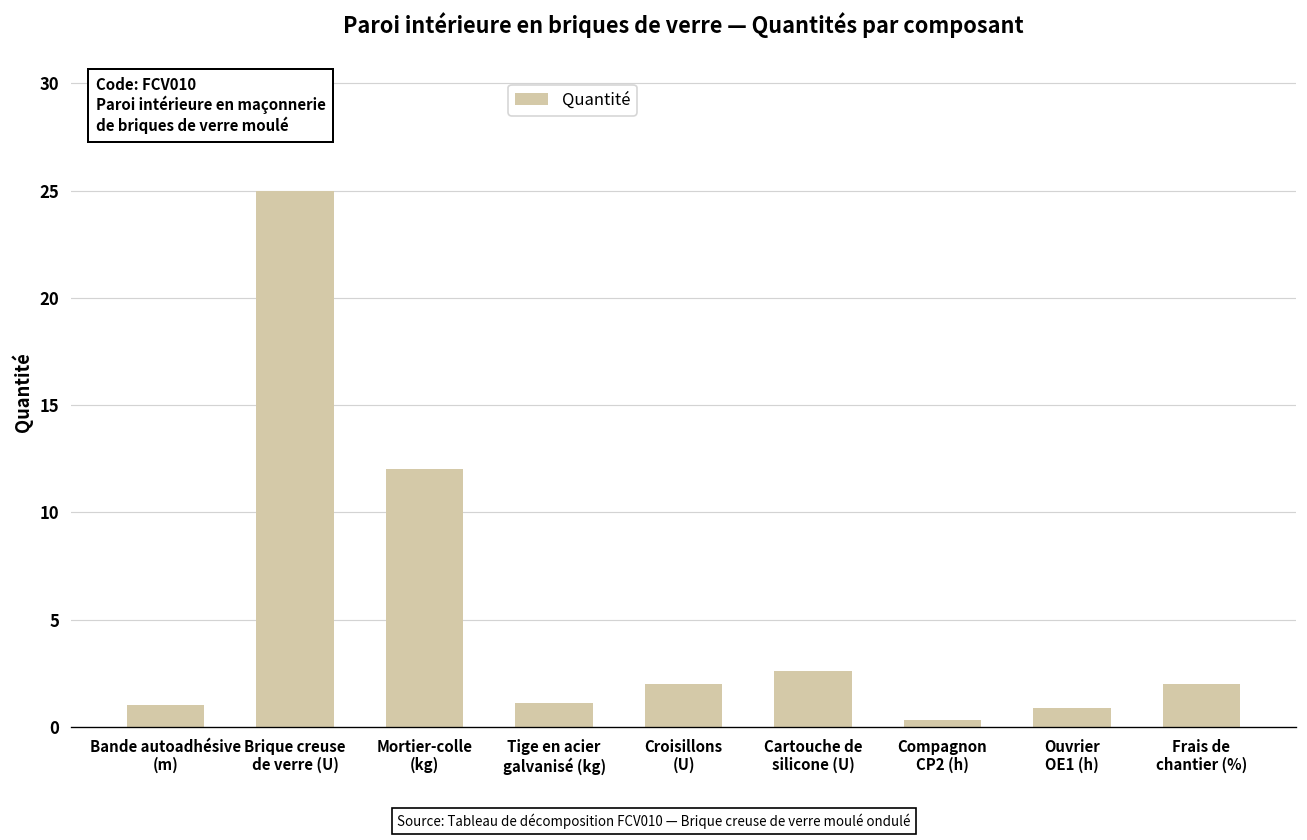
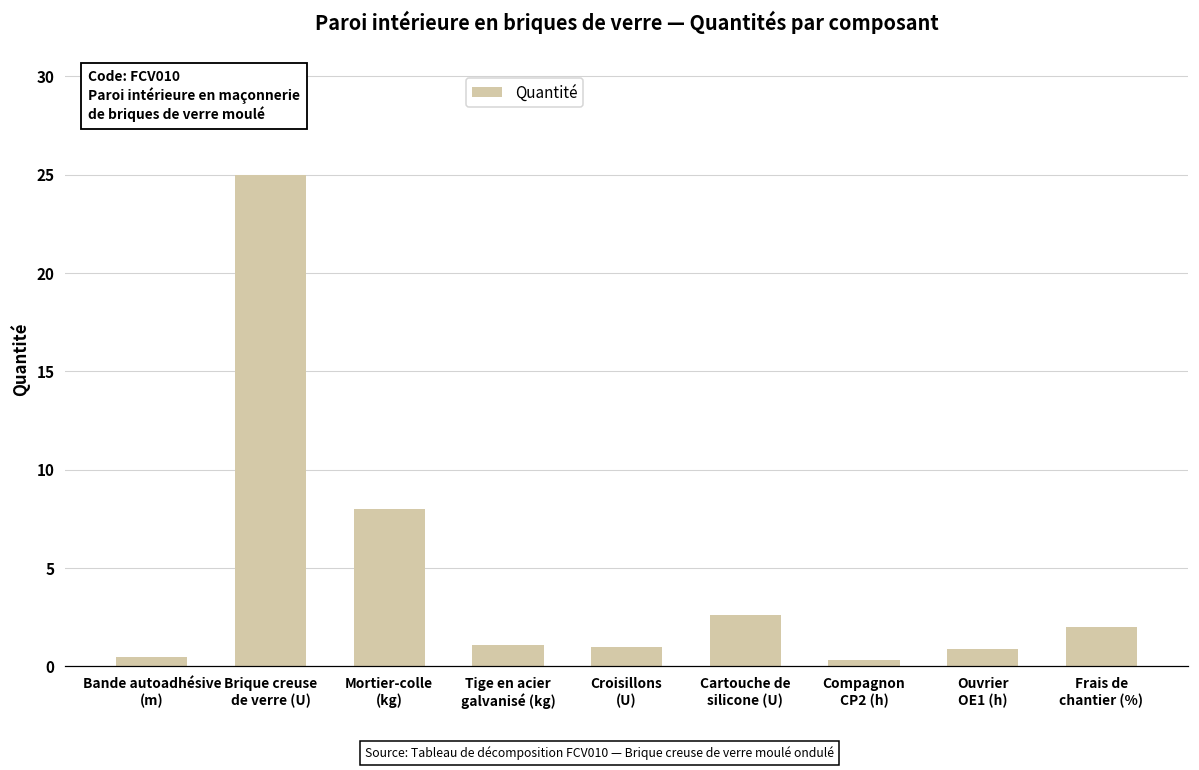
Bande autoadhésive (m): 1.0 -> 0.5
Mortier-colle (kg): 12 -> 8
Croisillons (U): 2 -> 1
